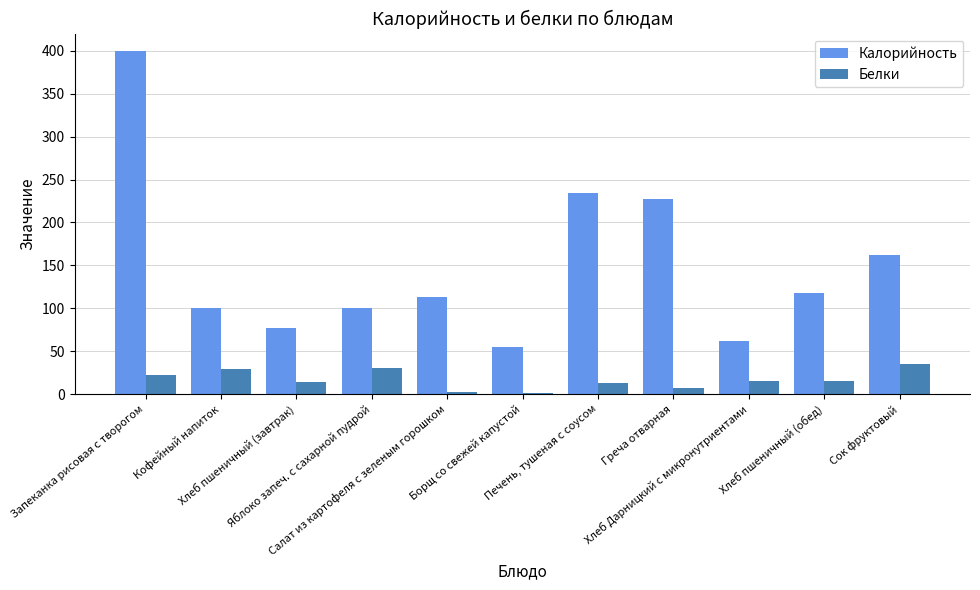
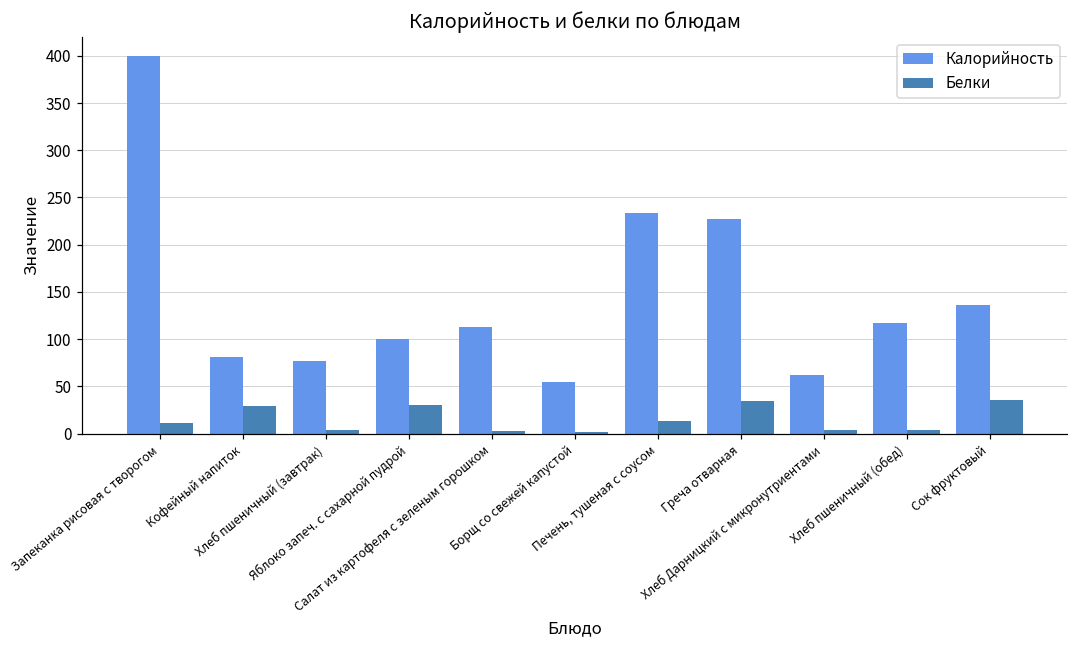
Белки, Запеканка рисовая с творогом: 20 -> 10
Калорийность, Кофейный напиток: 100 -> 80
Белки, Хлеб пшеничный (завтрак): 10 -> 0
Белки, Греча отварная: 10 -> 30
Белки, Хлеб Дарницкий с микронутриентами: 20 -> 0
Белки, Хлеб пшеничный (обед): 20 -> 0
Калорийность, Сок фруктовый: 160 -> 140
